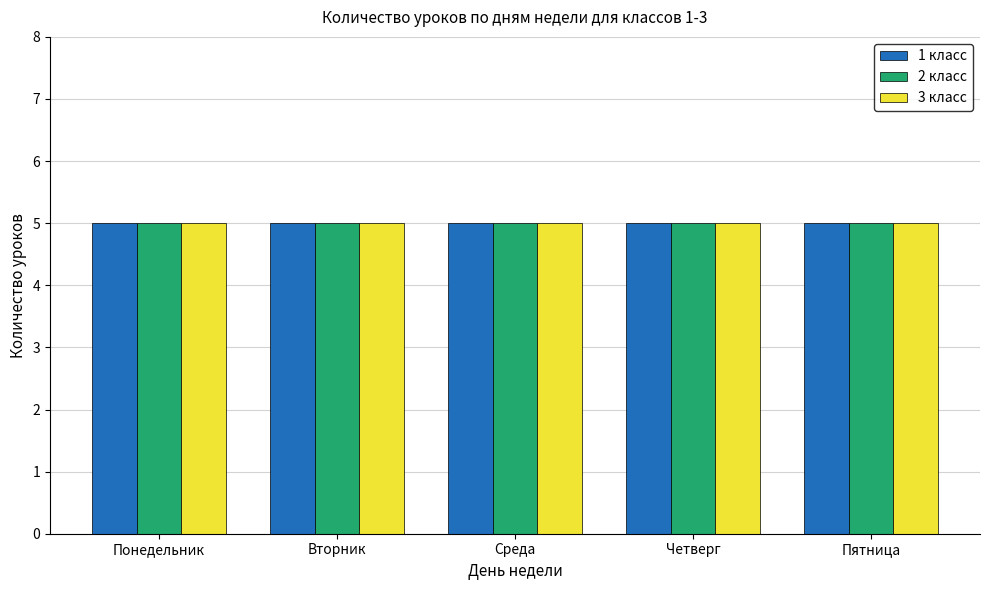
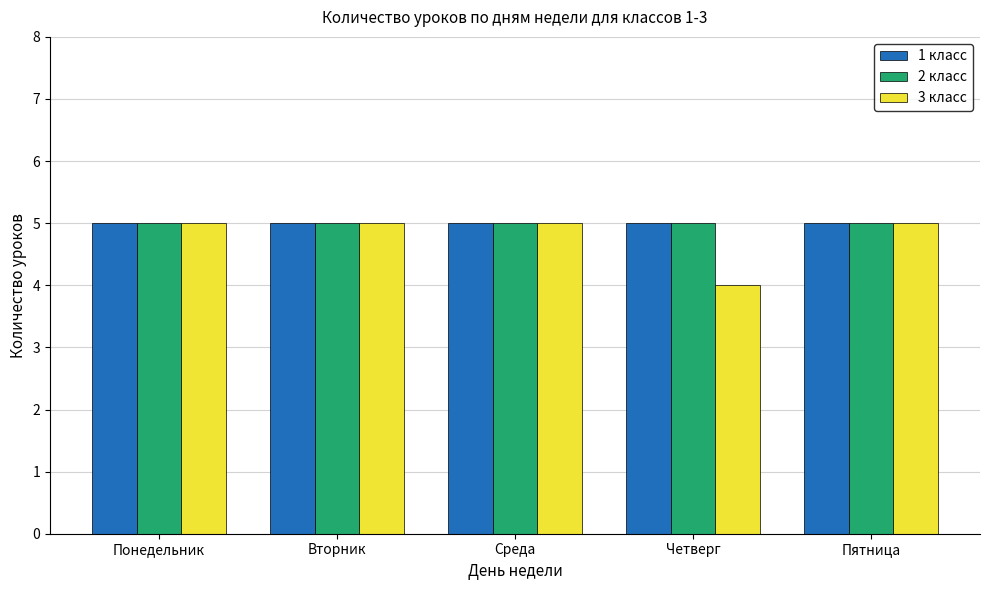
3 класс, Четверг: 5 -> 4
